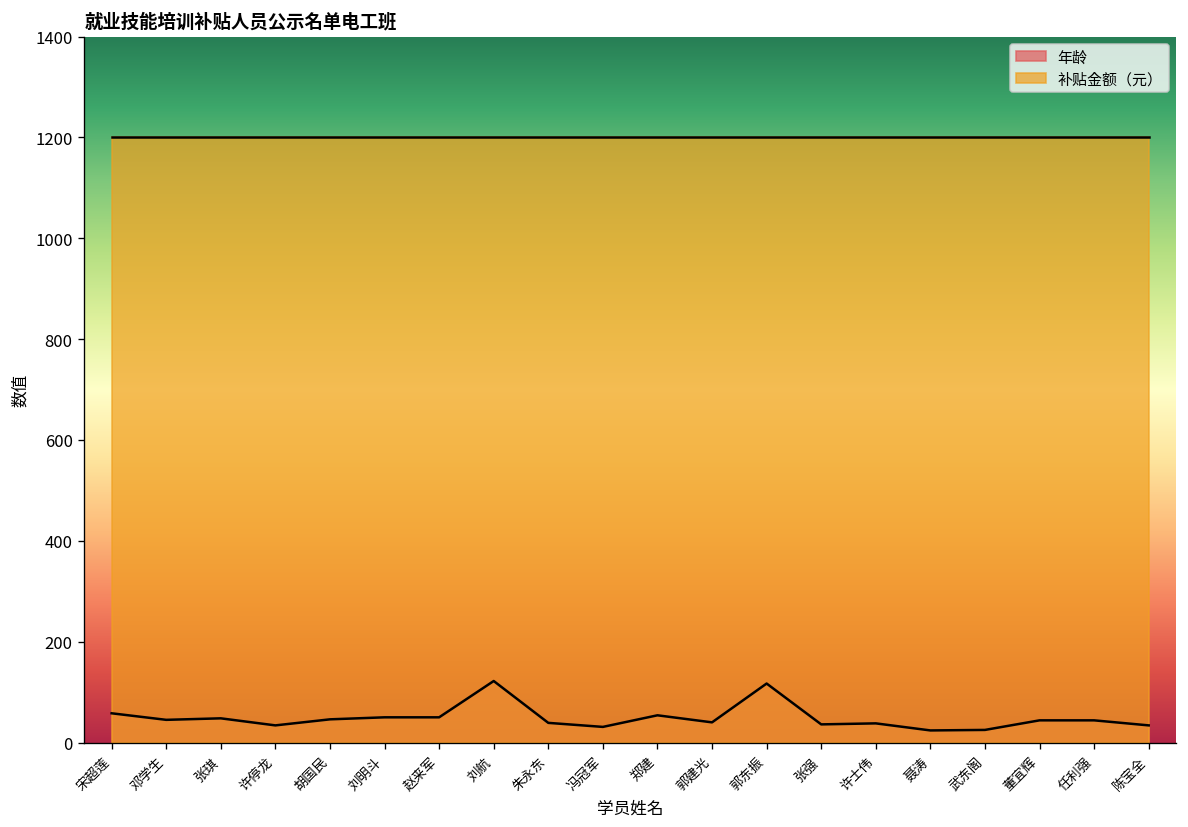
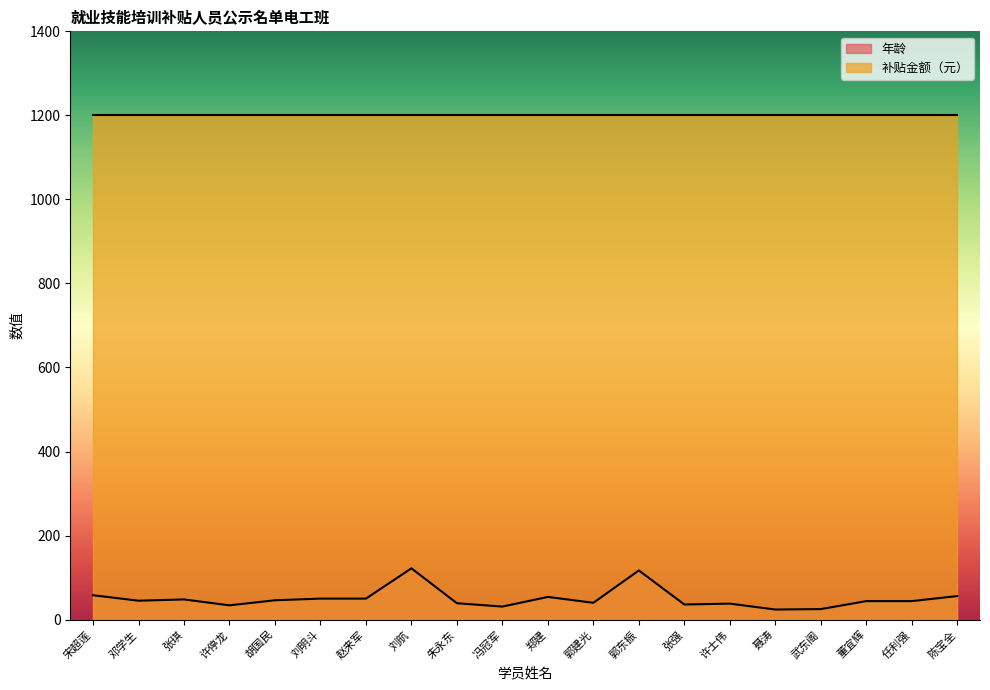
年龄, 陈宝全: 30 -> 60
